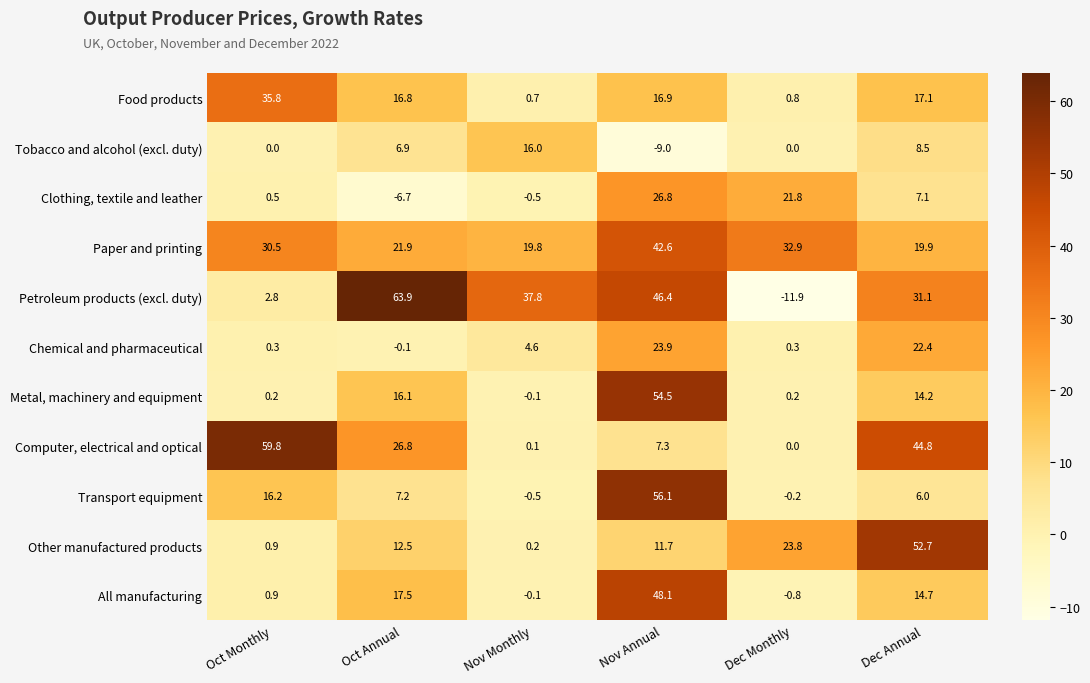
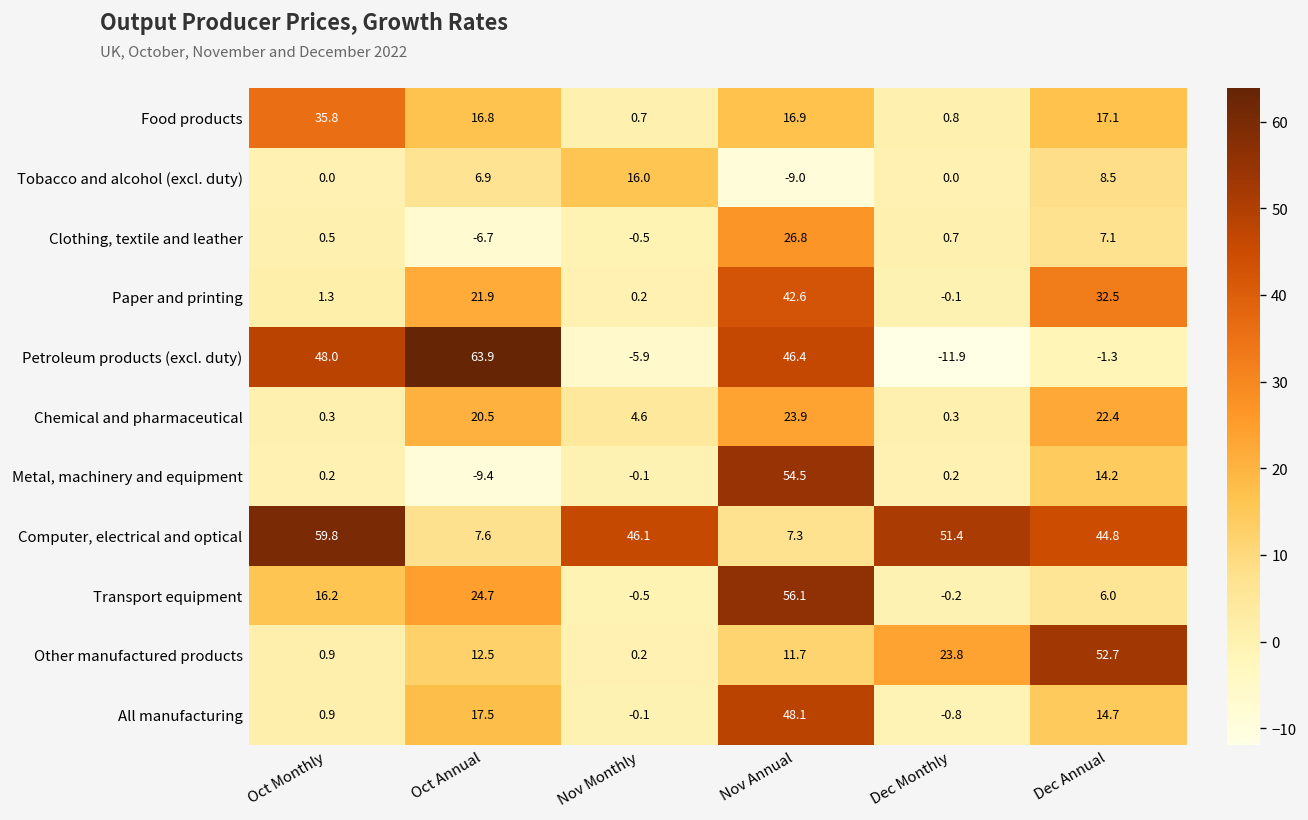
Clothing, textile and leather, Dec Monthly: 21.8 -> 0.7
Paper and printing, Oct Monthly: 30.5 -> 1.3
Paper and printing, Nov Monthly: 19.8 -> 0.2
Paper and printing, Dec Monthly: 32.9 -> -0.1
Paper and printing, Dec Annual: 19.9 -> 32.5
Petroleum products (excl. duty), Oct Monthly: 2.8 -> 48.0
Petroleum products (excl. duty), Nov Monthly: 37.8 -> -5.9
Petroleum products (excl. duty), Dec Annual: 31.1 -> -1.3
Chemical and pharmaceutical, Oct Annual: -0.1 -> 20.5
Metal, machinery and equipment, Oct Annual: 16.1 -> -9.4
Computer, electrical and optical, Oct Annual: 26.8 -> 7.6
Computer, electrical and optical, Nov Monthly: 0.1 -> 46.1
Computer, electrical and optical, Dec Monthly: 0.0 -> 51.4
Transport equipment, Oct Annual: 7.2 -> 24.7
